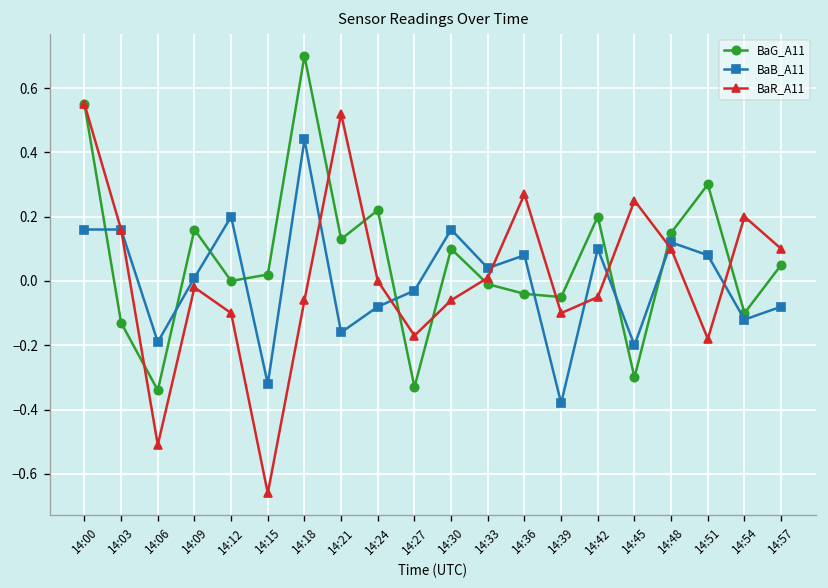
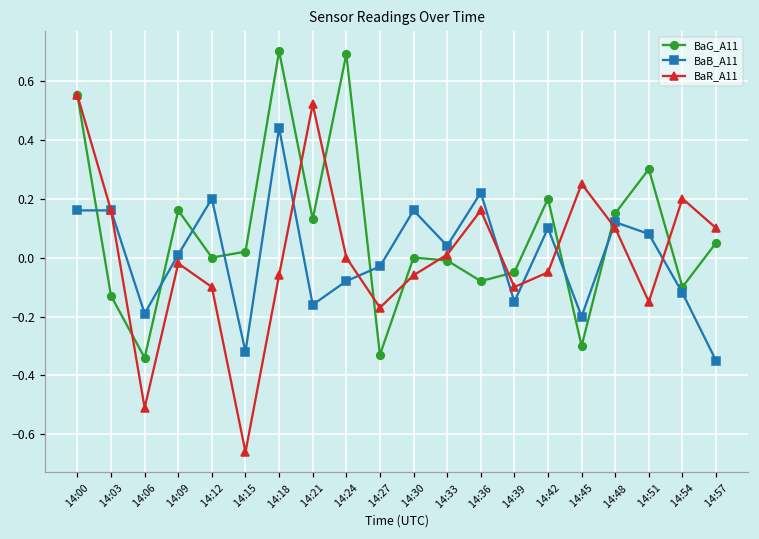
BaG_A11, 14:24: 0.22 -> 0.69
BaG_A11, 14:30: 0.1 -> 0.0
BaG_A11, 14:36: -0.04 -> -0.08
BaB_A11, 14:36: 0.08 -> 0.22
BaR_A11, 14:36: 0.27 -> 0.16
BaB_A11, 14:39: -0.38 -> -0.15
BaR_A11, 14:51: -0.18 -> -0.15
BaB_A11, 14:57: -0.08 -> -0.35
